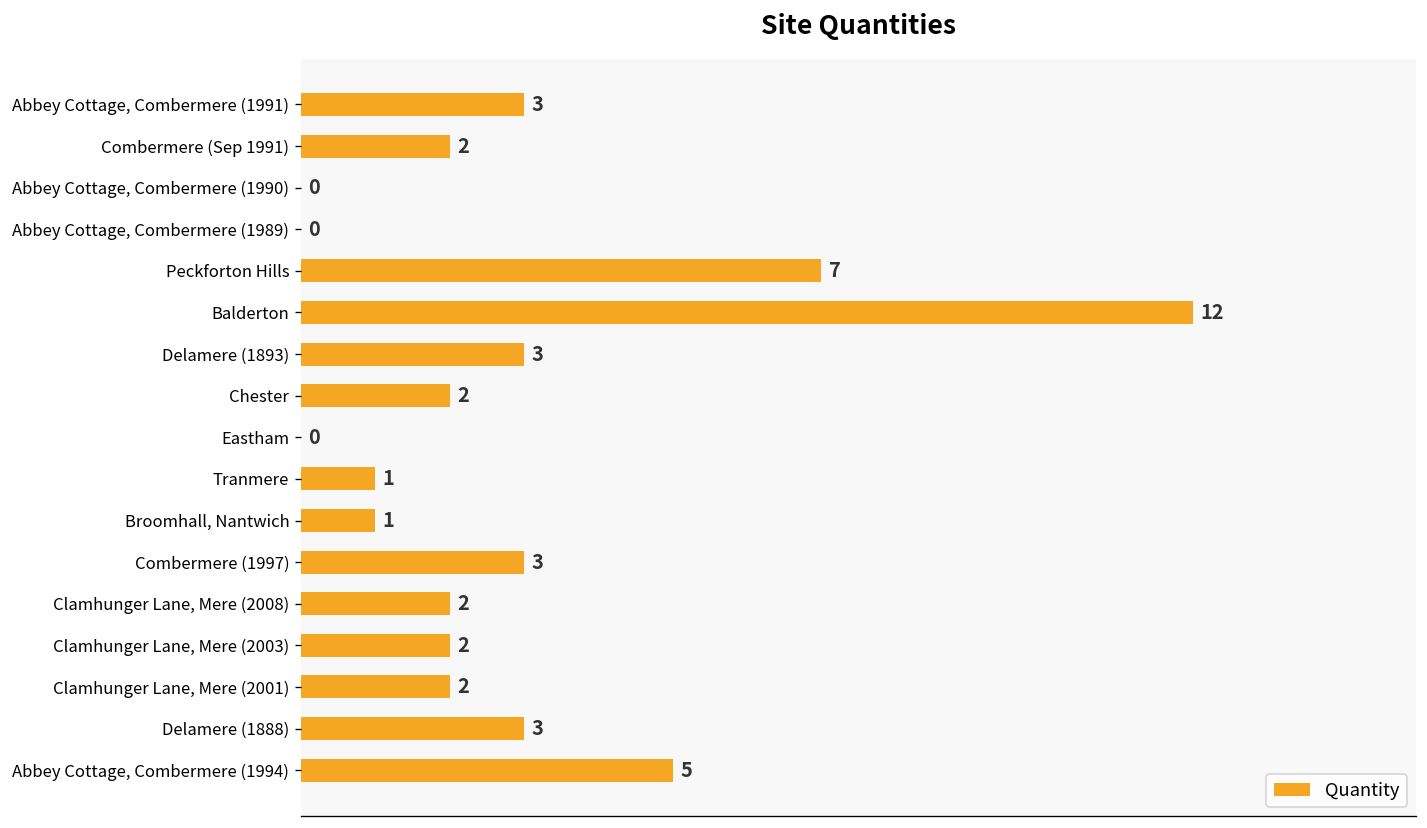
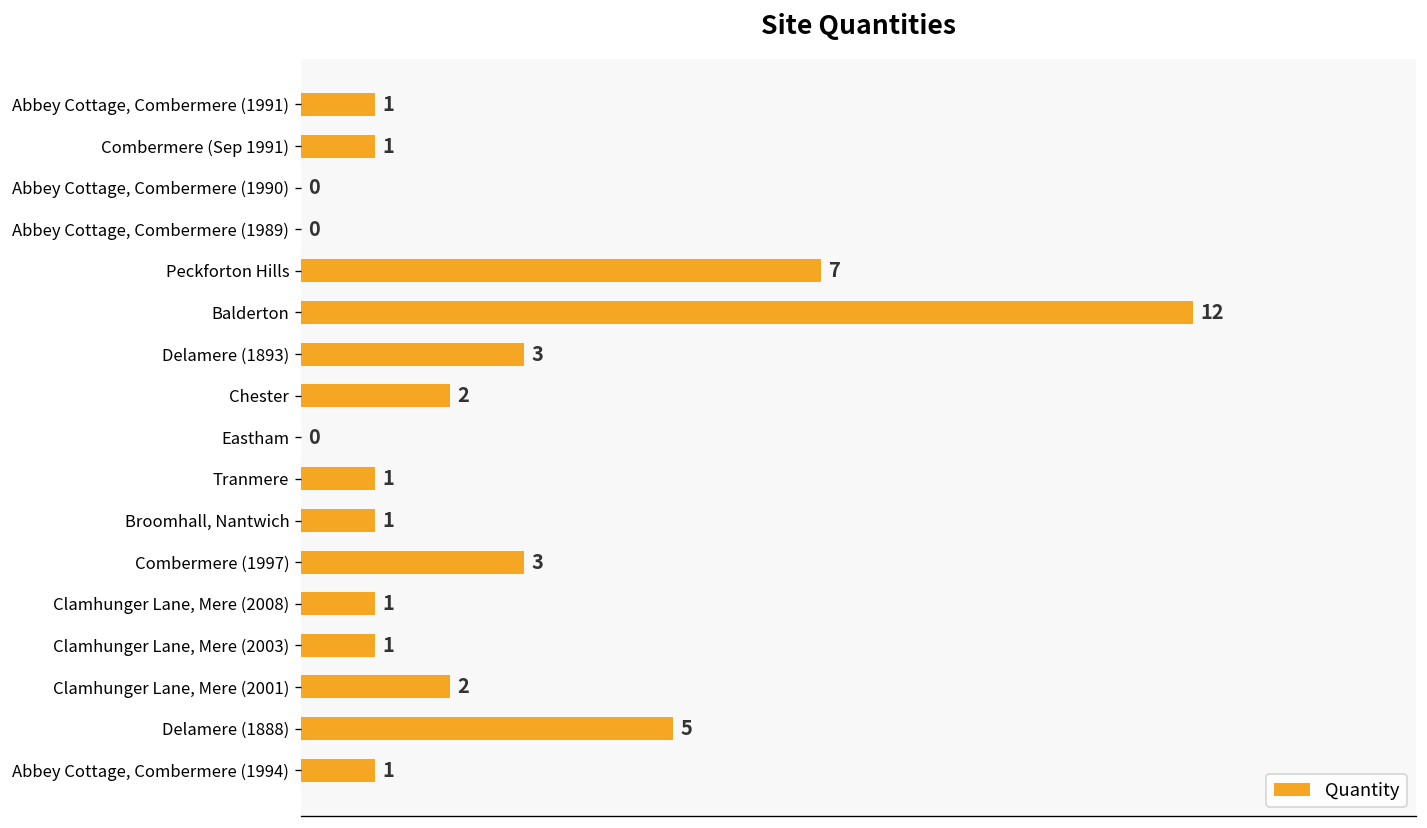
Abbey Cottage, Combermere (1991): 3 -> 1
Combermere (Sep 1991): 2 -> 1
Clamhunger Lane, Mere (2008): 2 -> 1
Clamhunger Lane, Mere (2003): 2 -> 1
Delamere (1888): 3 -> 5
Abbey Cottage, Combermere (1994): 5 -> 1
